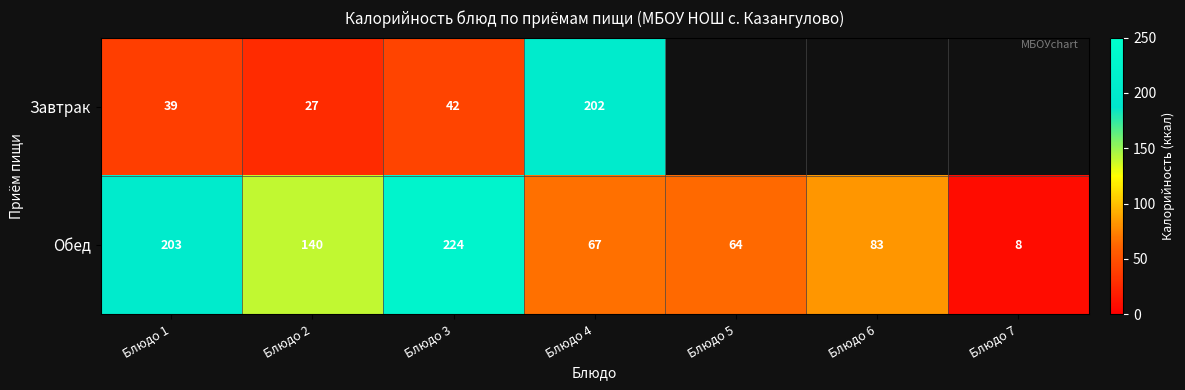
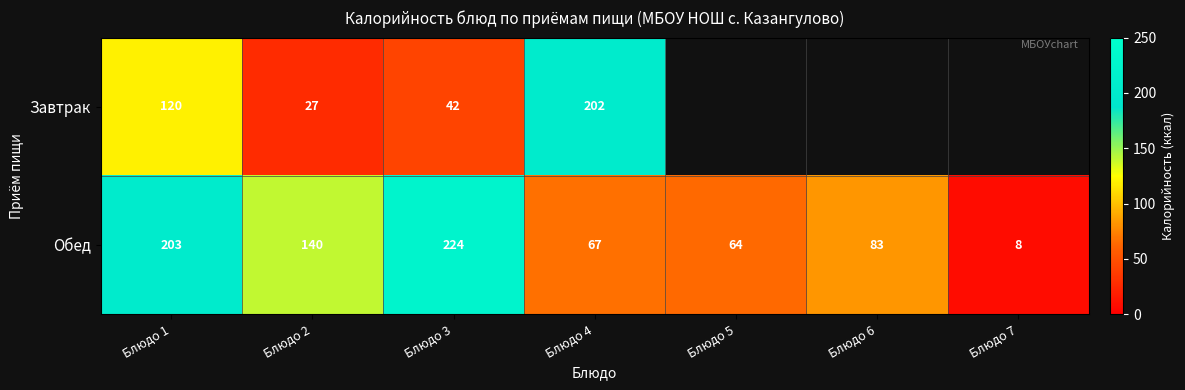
Завтрак, Блюдо 1: 39 -> 120
